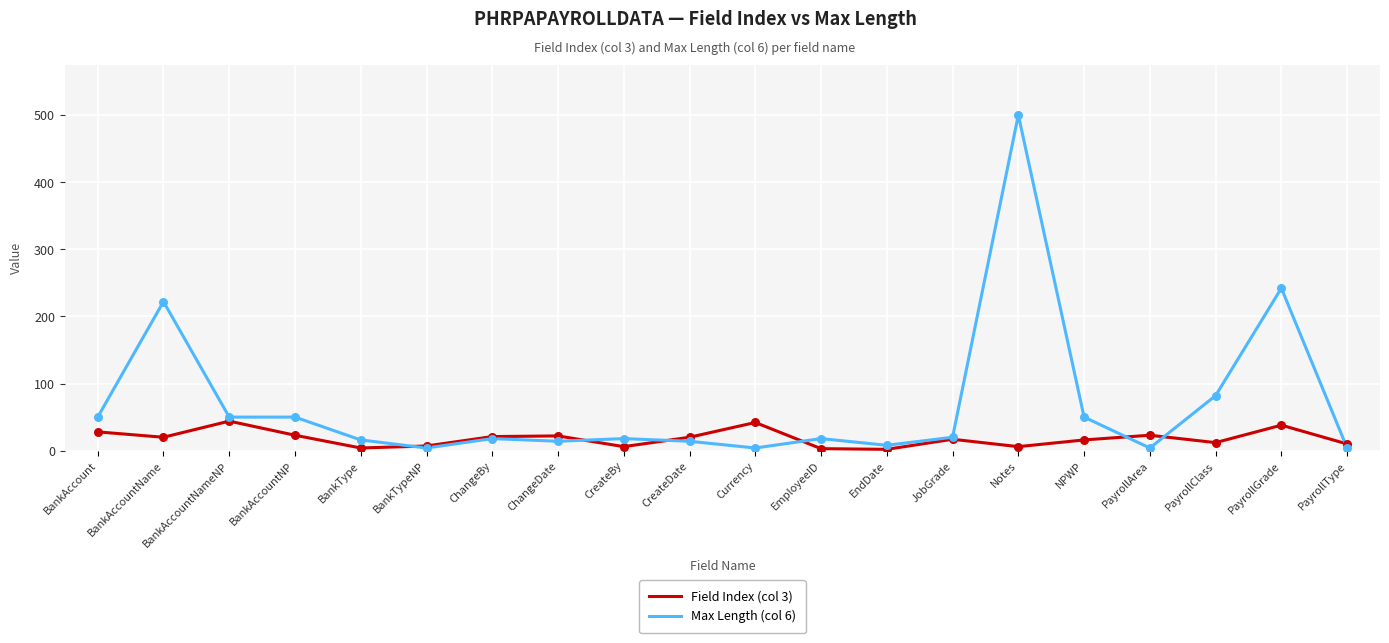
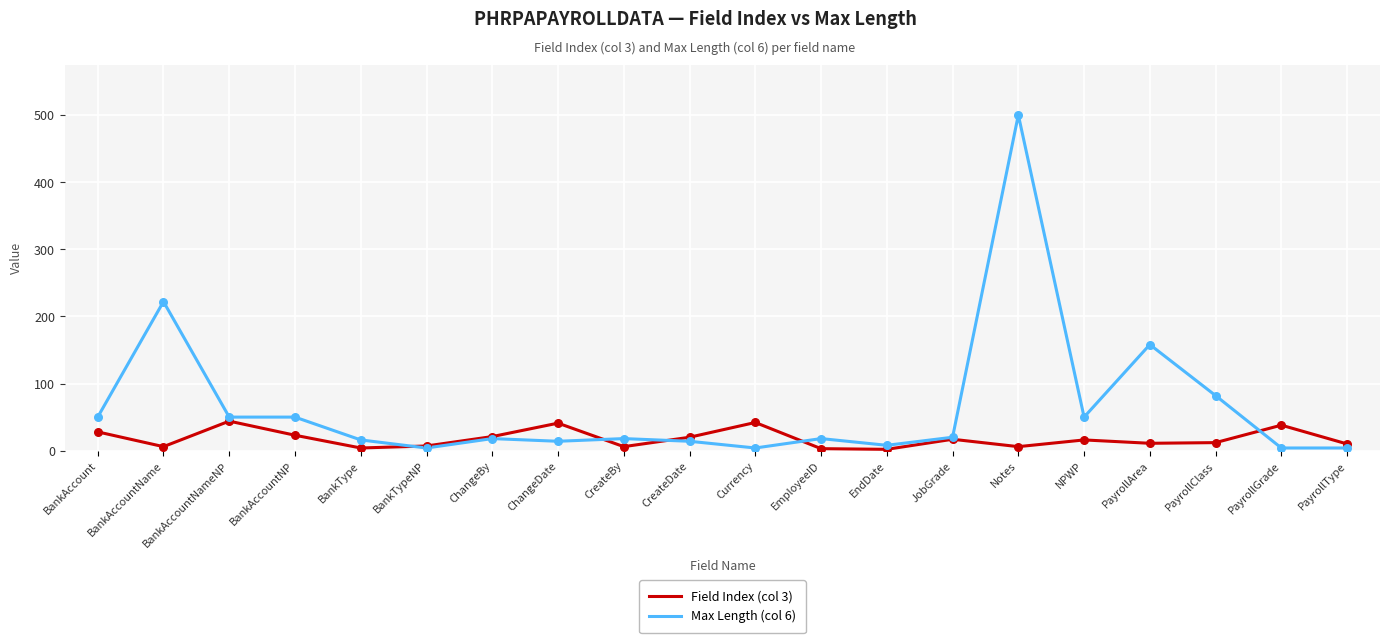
Field Index (col 3), BankAccountName: 20 -> 10
Field Index (col 3), ChangeDate: 20 -> 40
Field Index (col 3), PayrollArea: 20 -> 10
Max Length (col 6), PayrollArea: 0 -> 160
Max Length (col 6), PayrollGrade: 240 -> 0
